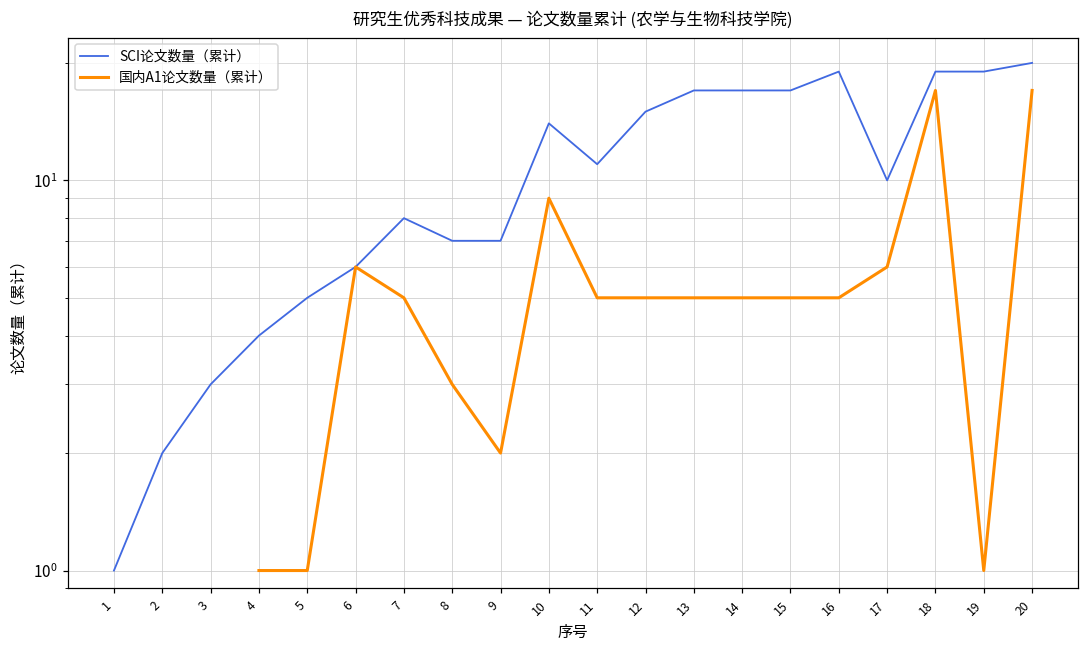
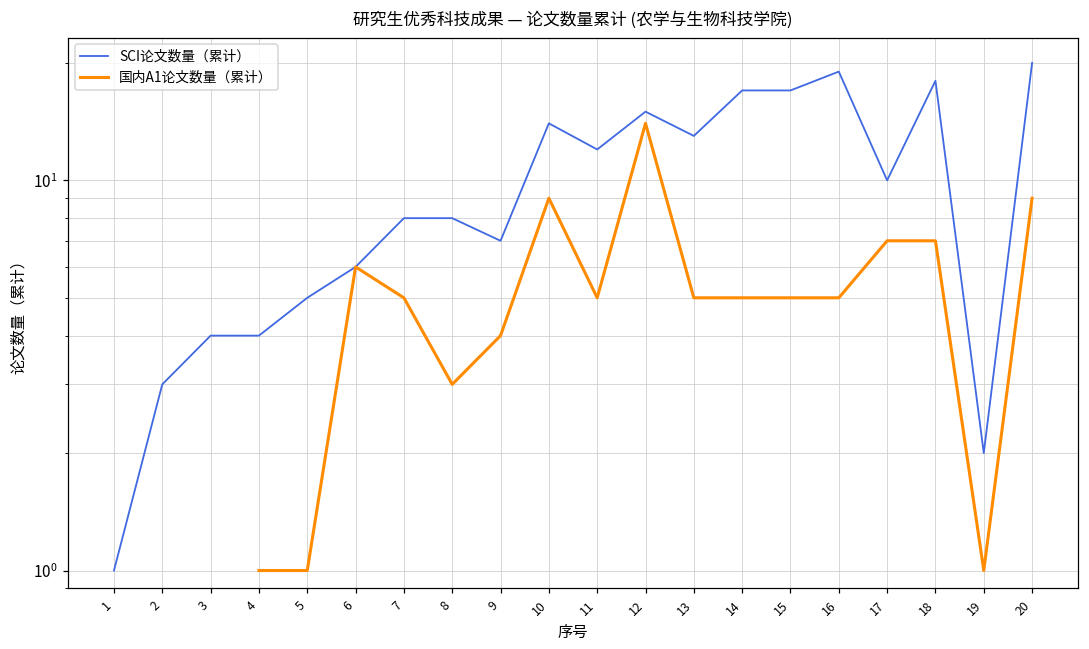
SCI论文数量（累计）, 2: 2 -> 3
SCI论文数量（累计）, 3: 3 -> 4
SCI论文数量（累计）, 8: 7 -> 8
国内A1论文数量（累计）, 9: 2 -> 4
SCI论文数量（累计）, 11: 11 -> 12
国内A1论文数量（累计）, 12: 5 -> 14
SCI论文数量（累计）, 13: 17 -> 13
国内A1论文数量（累计）, 17: 6 -> 7
SCI论文数量（累计）, 18: 19 -> 18
国内A1论文数量（累计）, 18: 17 -> 7
SCI论文数量（累计）, 19: 19 -> 2
国内A1论文数量（累计）, 20: 17 -> 9
